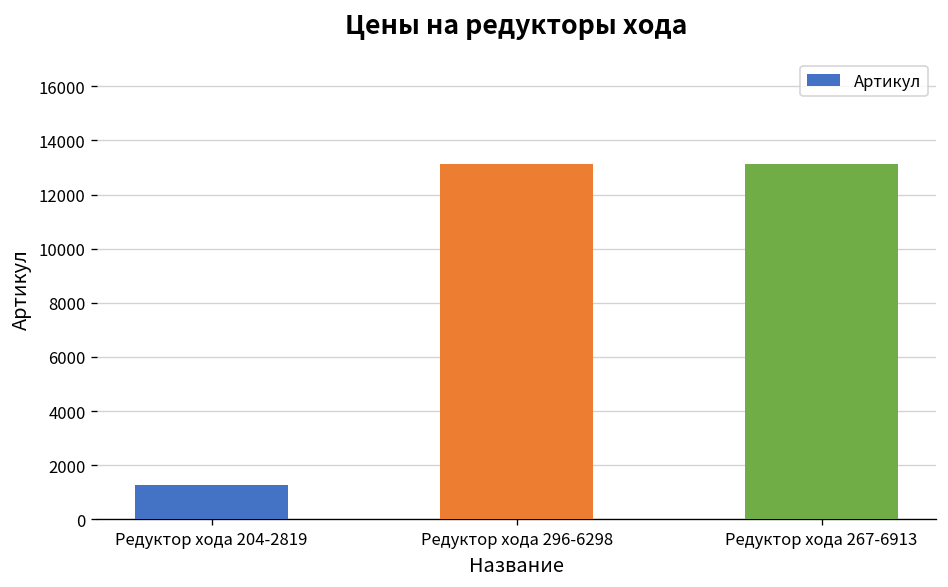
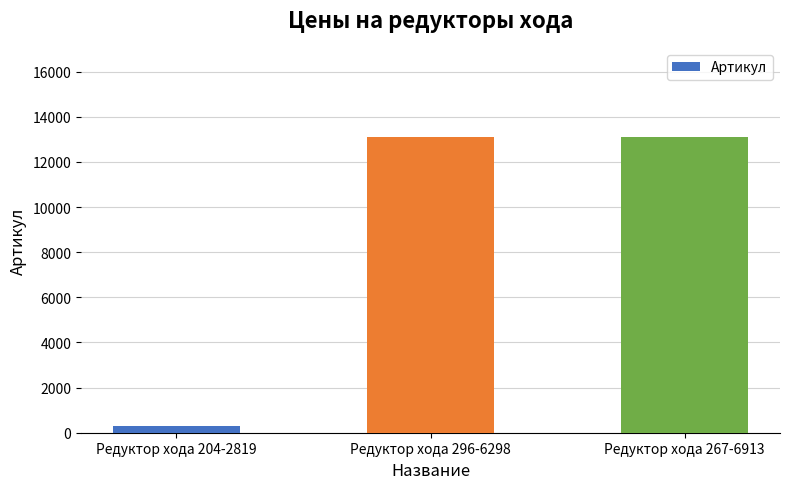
Редуктор хода 204-2819: 1300 -> 300
